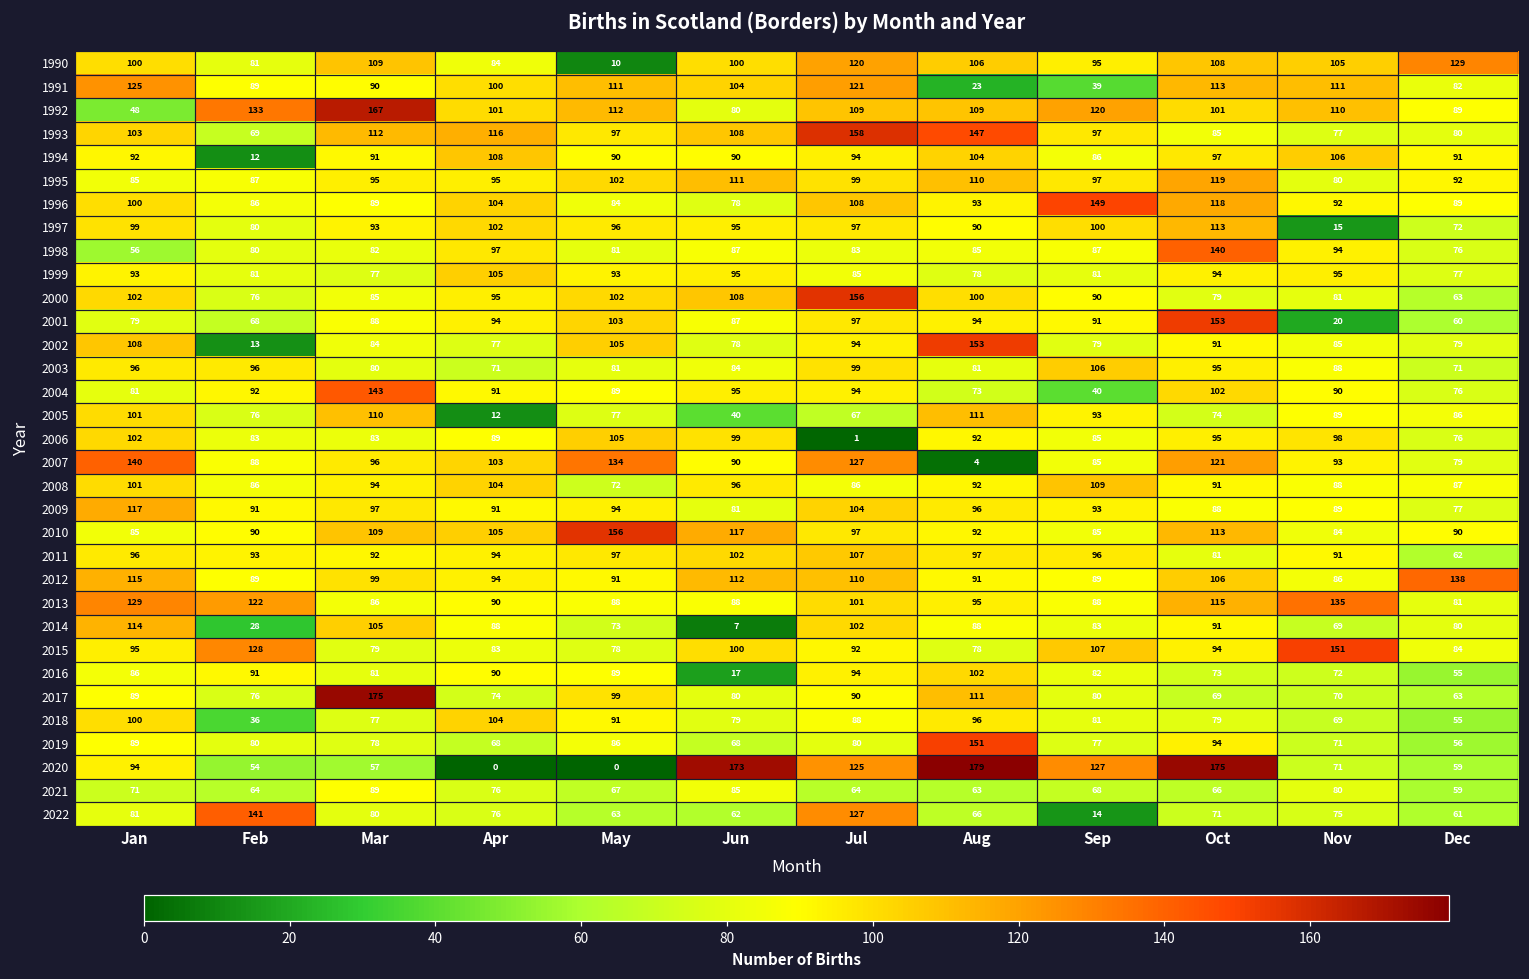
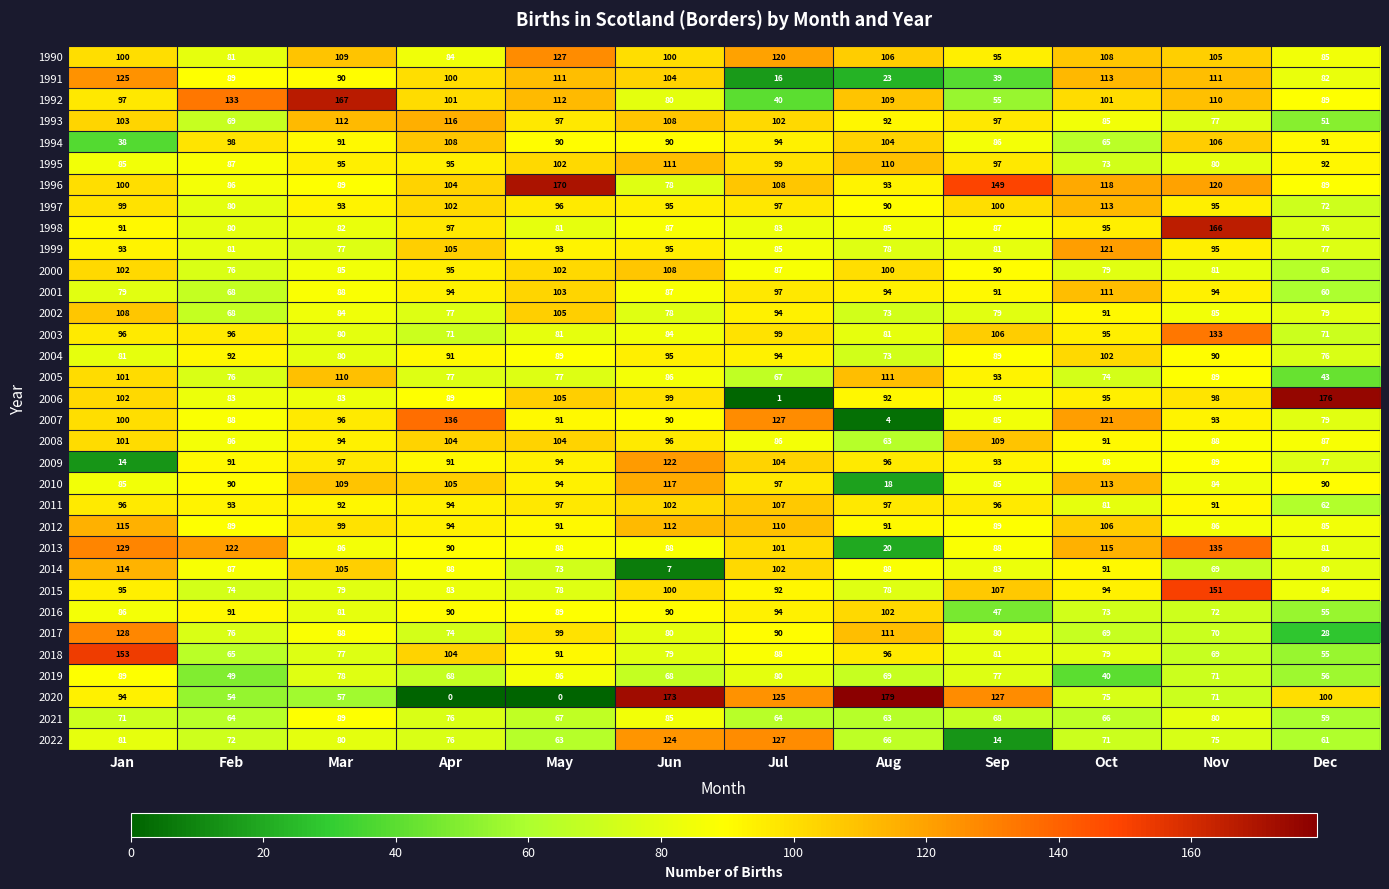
1990, May: 10 -> 127
1990, Dec: 129 -> 85
1991, Jul: 121 -> 16
1992, Jan: 48 -> 97
1992, Jul: 109 -> 40
1992, Sep: 120 -> 55
1993, Jul: 158 -> 102
1993, Aug: 147 -> 92
1993, Dec: 80 -> 51
1994, Jan: 92 -> 38
1994, Feb: 12 -> 98
1994, Oct: 97 -> 65
1995, Oct: 119 -> 73
1996, May: 84 -> 170
1996, Nov: 92 -> 120
1997, Nov: 15 -> 95
1998, Jan: 56 -> 91
1998, Oct: 140 -> 95
1998, Nov: 94 -> 166
1999, Oct: 94 -> 121
2000, Jul: 156 -> 87
2001, Oct: 153 -> 111
2001, Nov: 20 -> 94
2002, Feb: 13 -> 68
2002, Aug: 153 -> 73
2003, Nov: 88 -> 133
2004, Mar: 143 -> 80
2004, Sep: 40 -> 89
2005, Apr: 12 -> 77
2005, Jun: 40 -> 86
2005, Dec: 86 -> 43
2006, Dec: 76 -> 176
2007, Jan: 140 -> 100
2007, Apr: 103 -> 136
2007, May: 134 -> 91
2008, May: 72 -> 104
2008, Aug: 92 -> 63
2009, Jan: 117 -> 14
2009, Jun: 81 -> 122
2010, May: 156 -> 94
2010, Aug: 92 -> 18
2012, Dec: 138 -> 85
2013, Aug: 95 -> 20
2014, Feb: 28 -> 87
2015, Feb: 128 -> 74
2016, Jun: 17 -> 90
2016, Sep: 82 -> 47
2017, Jan: 89 -> 128
2017, Mar: 175 -> 88
2017, Dec: 63 -> 28
2018, Jan: 100 -> 153
2018, Feb: 36 -> 65
2019, Feb: 80 -> 49
2019, Aug: 151 -> 69
2019, Oct: 94 -> 40
2020, Oct: 175 -> 75
2020, Dec: 59 -> 100
2022, Feb: 141 -> 72
2022, Jun: 62 -> 124
